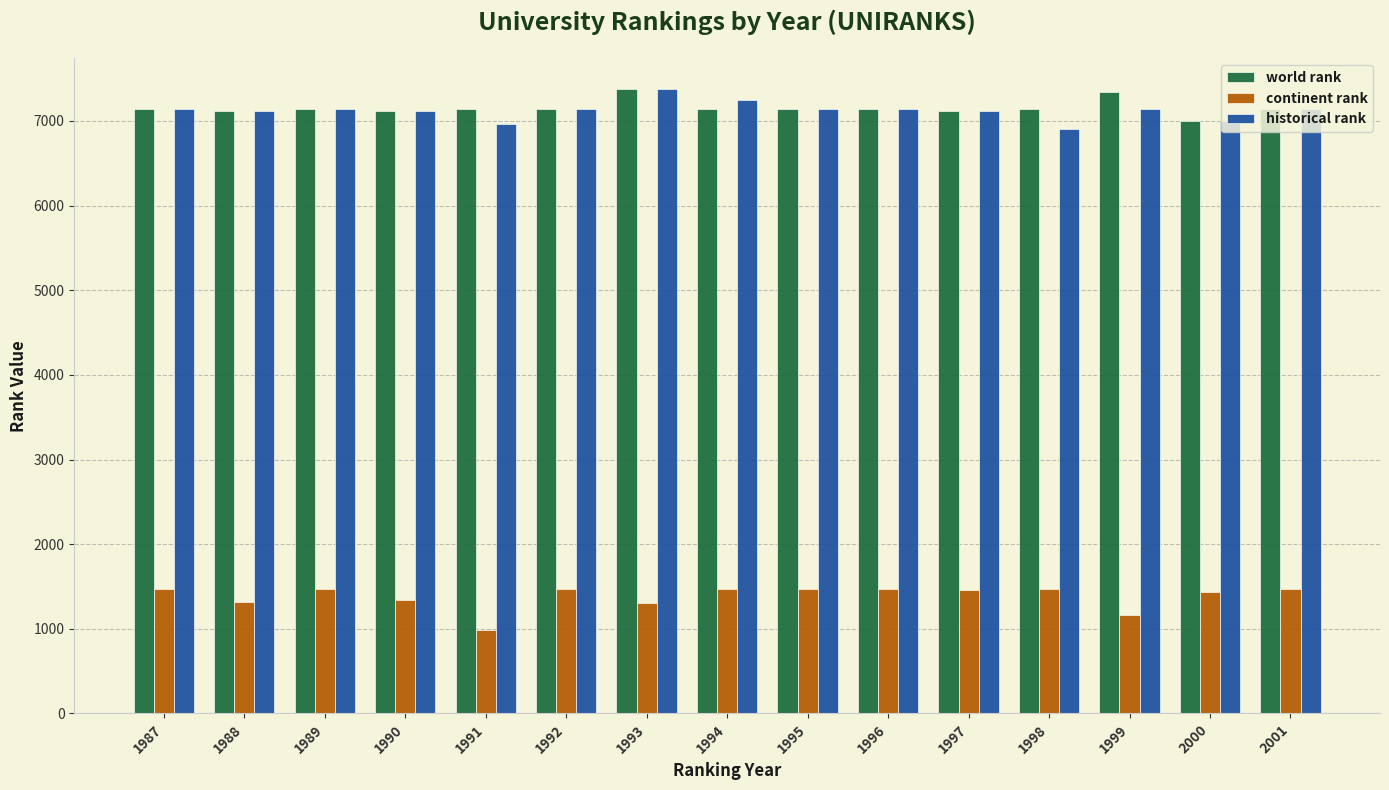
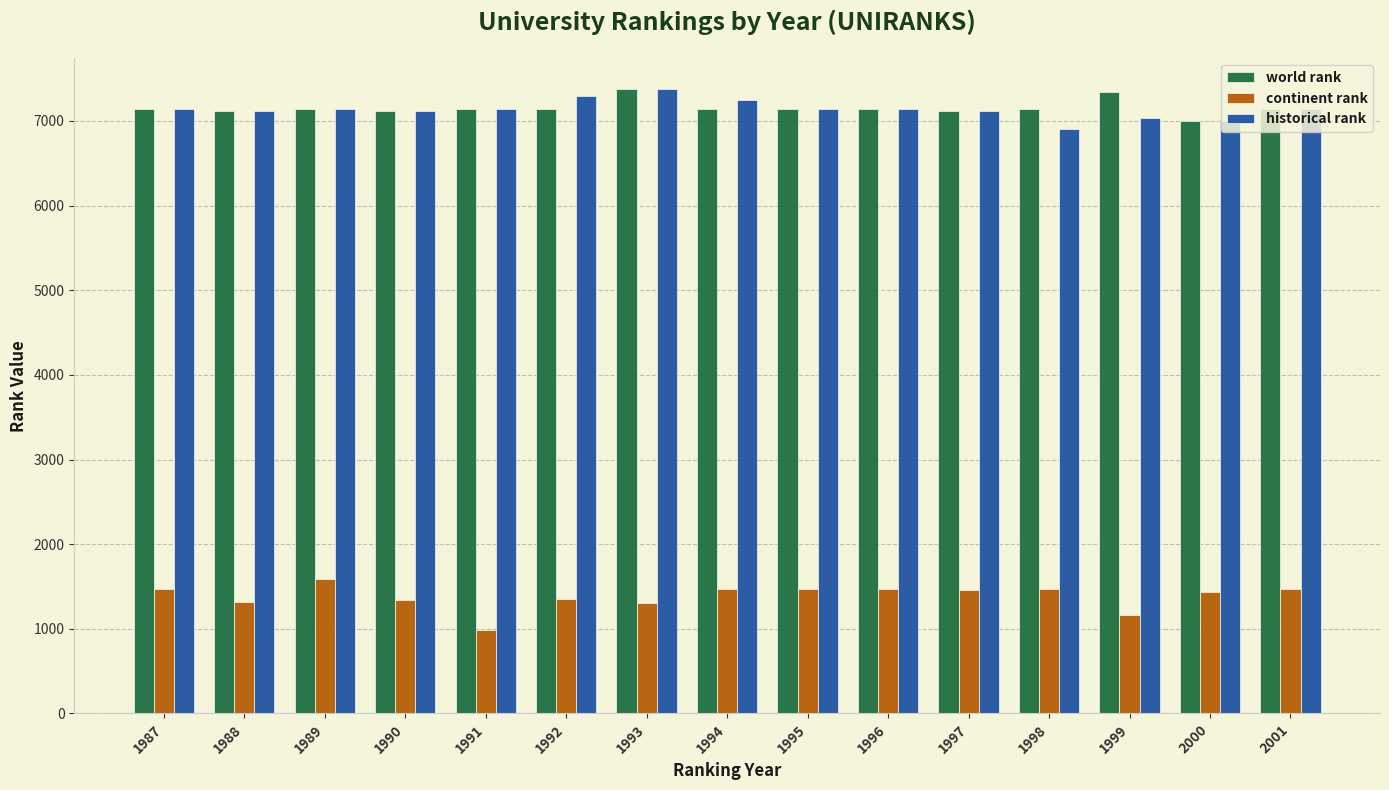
continent rank, 1989: 1500 -> 1600
historical rank, 1991: 7000 -> 7100
continent rank, 1992: 1500 -> 1300
historical rank, 1992: 7100 -> 7300
historical rank, 1999: 7100 -> 7000
